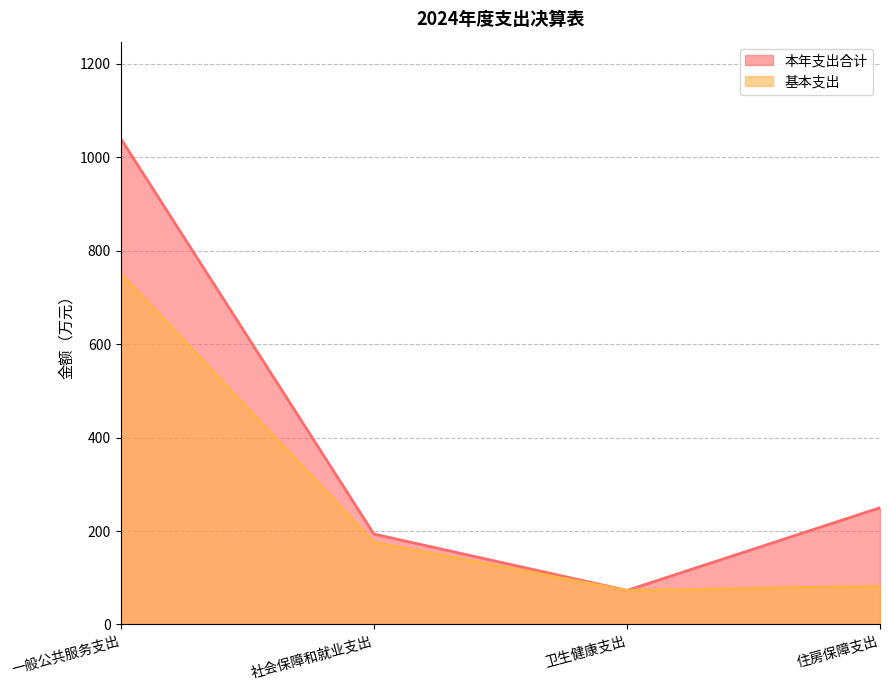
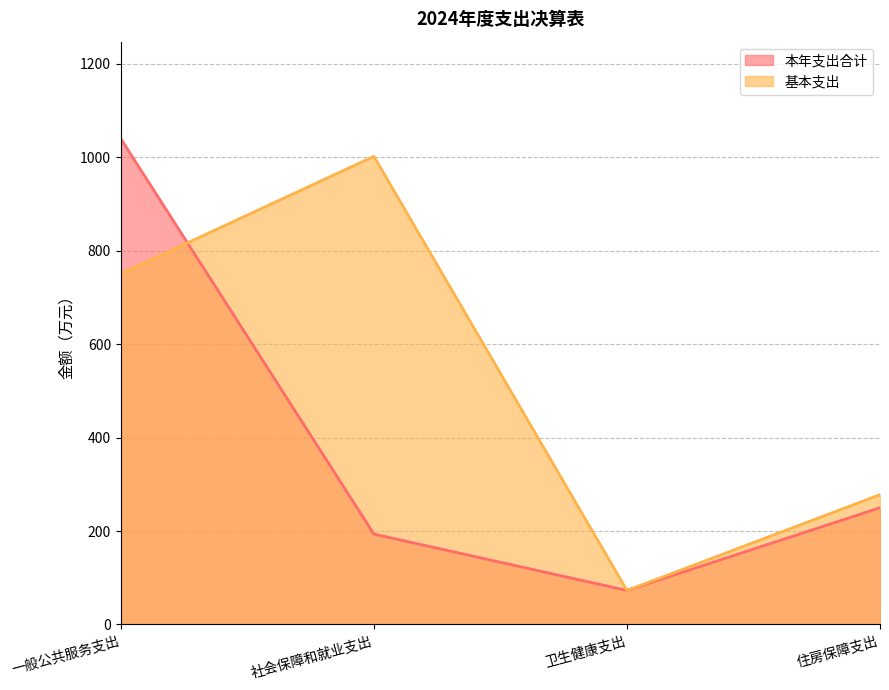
基本支出, 社会保障和就业支出: 180 -> 1000
基本支出, 住房保障支出: 80 -> 280
